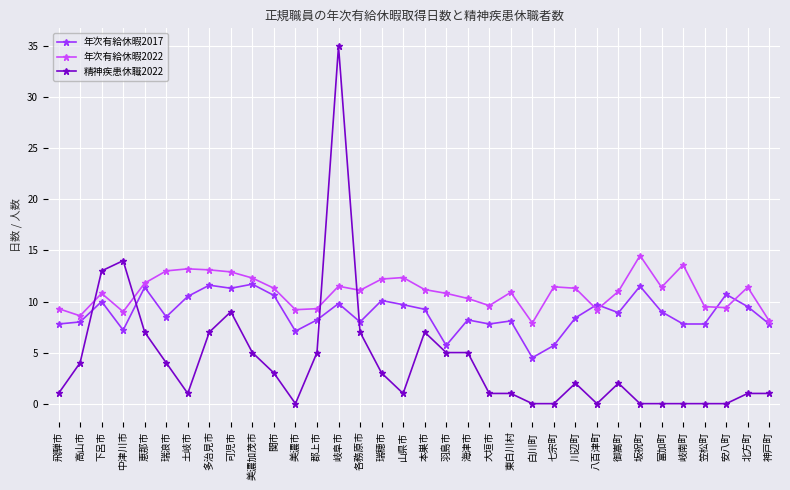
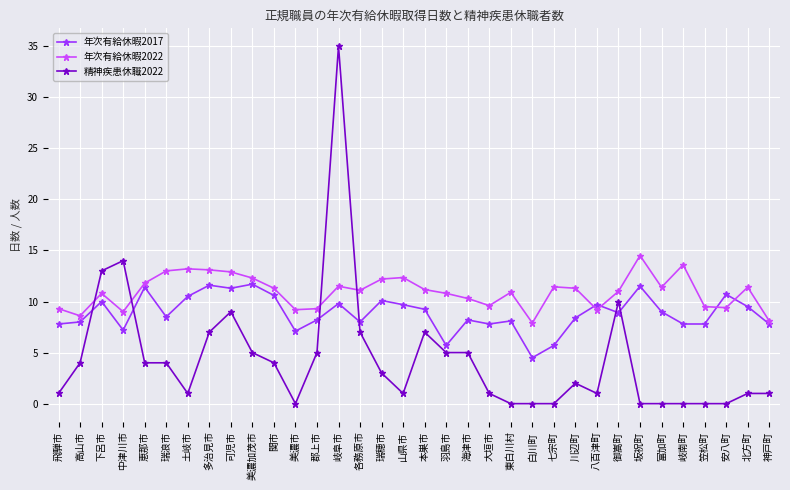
精神疾患休職2022, 恵那市: 7 -> 4
精神疾患休職2022, 関市: 3 -> 4
精神疾患休職2022, 東白川村: 1 -> 0
精神疾患休職2022, 八百津町: 0 -> 1
精神疾患休職2022, 御嵩町: 2 -> 10
